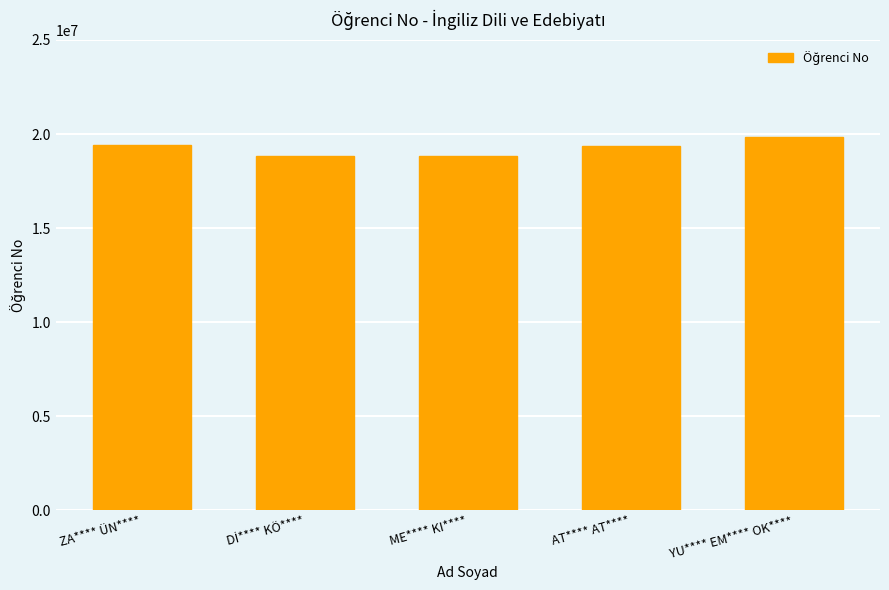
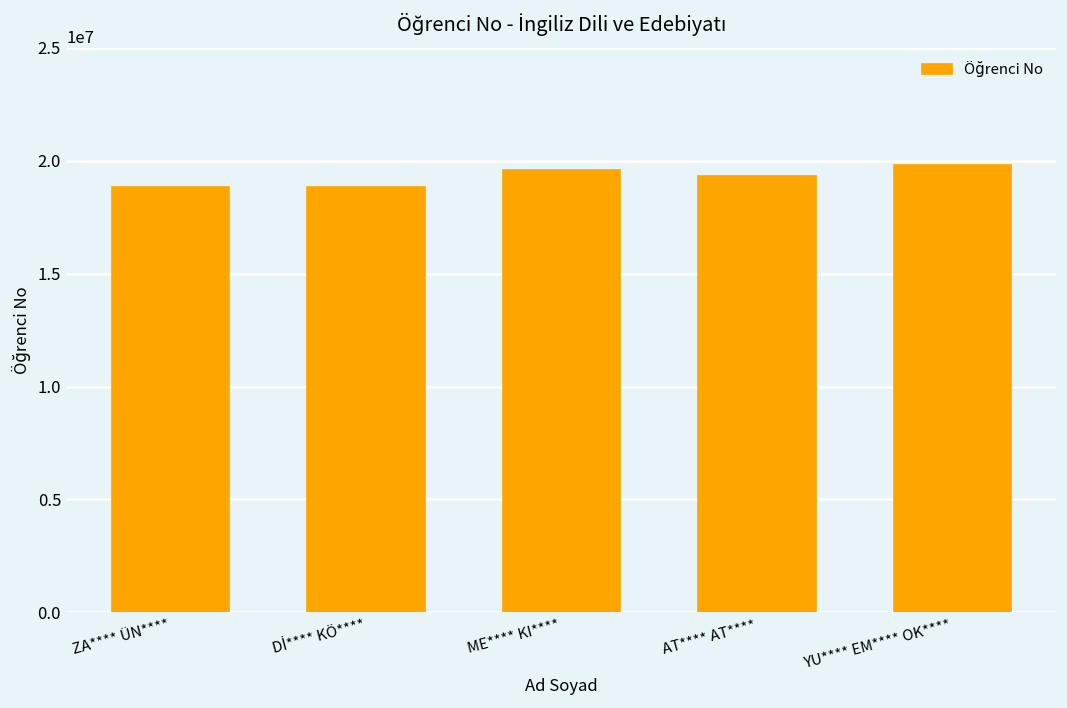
ZA**** ÜN****: 19400000 -> 18800000
ME**** KI****: 18800000 -> 19600000
